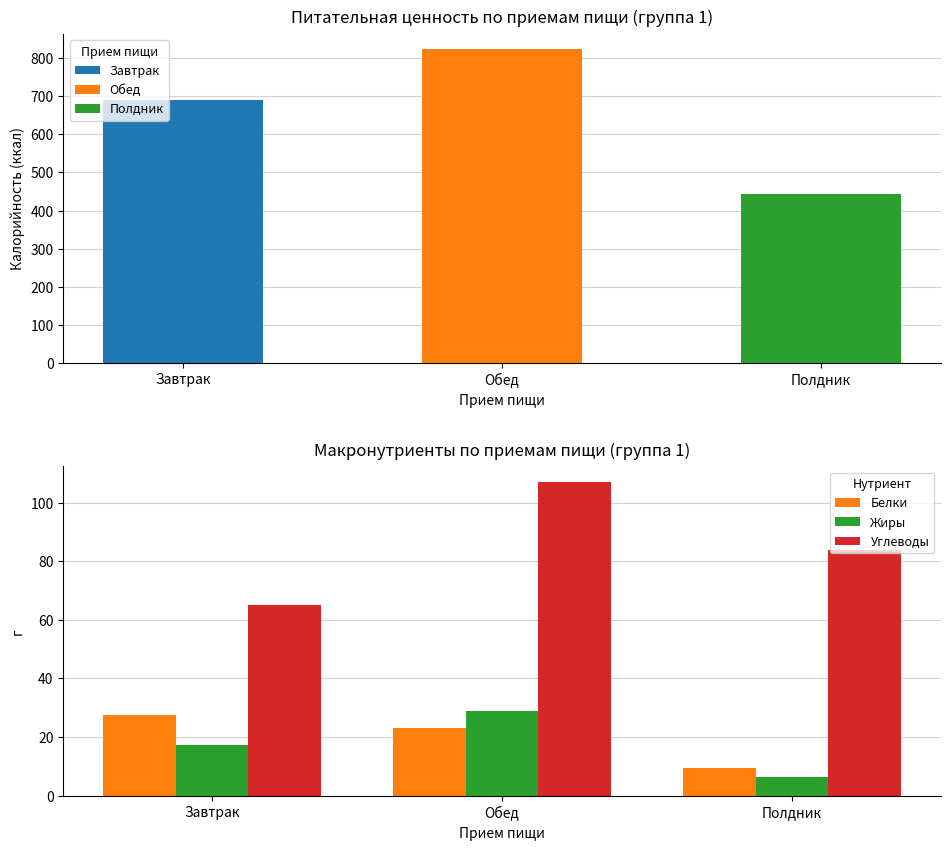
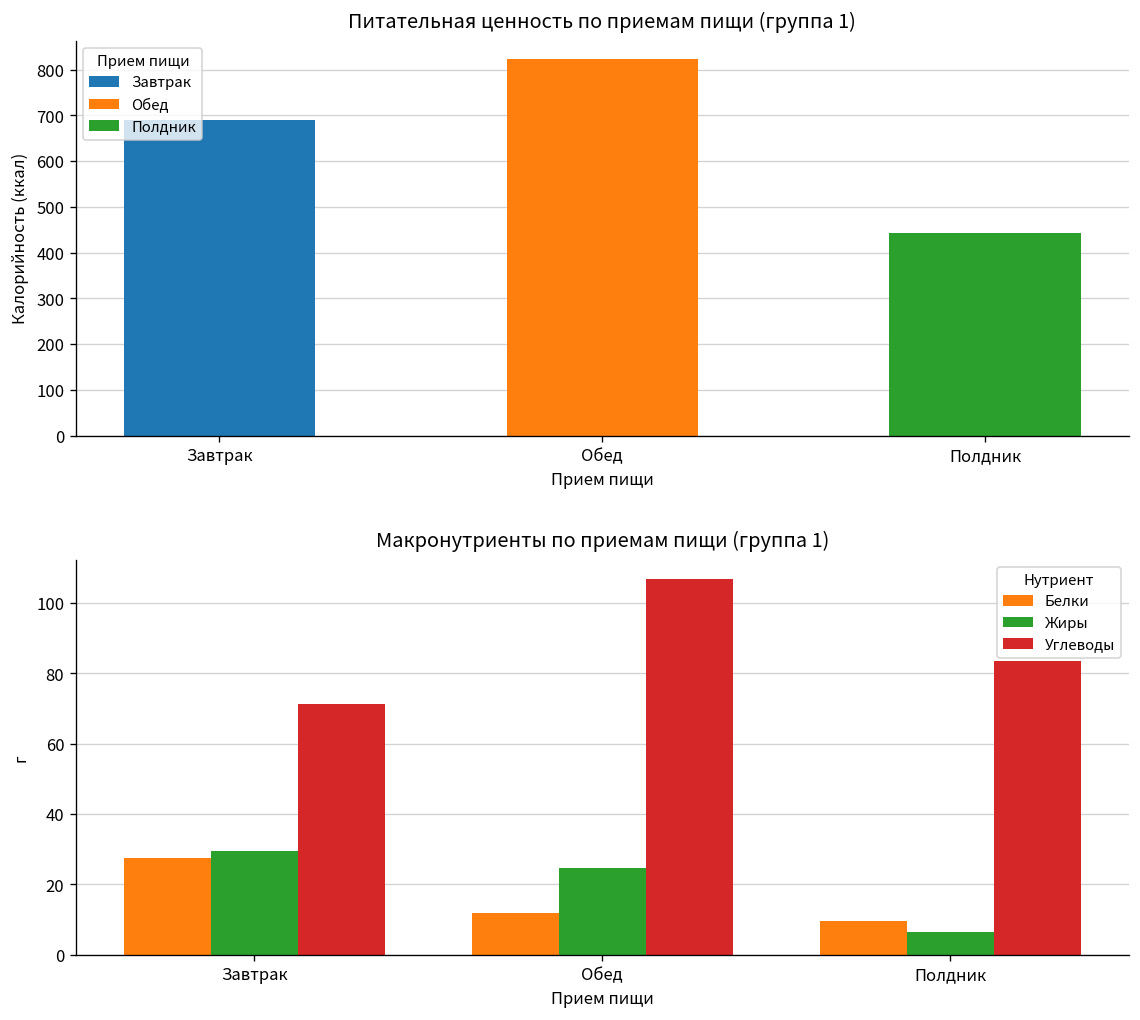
Макронутриенты по приемам пищи (группа 1), Жиры, Завтрак: 17 -> 29
Макронутриенты по приемам пищи (группа 1), Углеводы, Завтрак: 65 -> 71
Макронутриенты по приемам пищи (группа 1), Белки, Обед: 23 -> 12
Макронутриенты по приемам пищи (группа 1), Жиры, Обед: 29 -> 25
